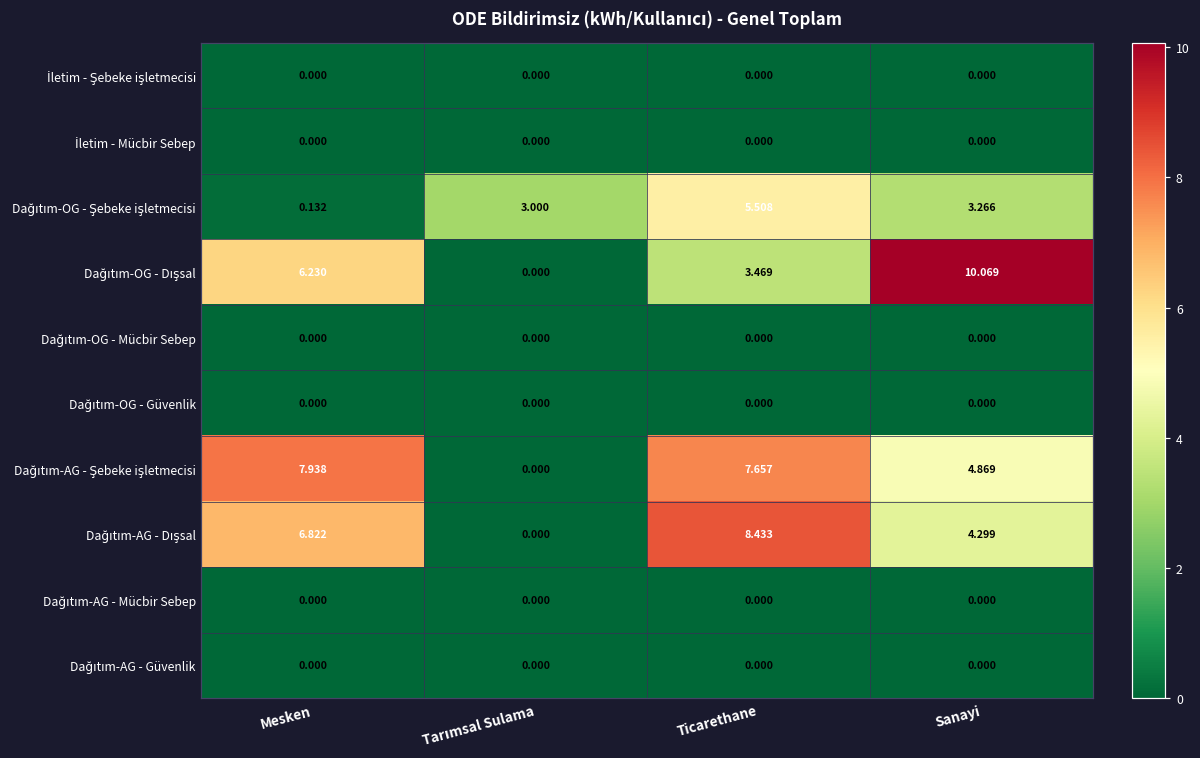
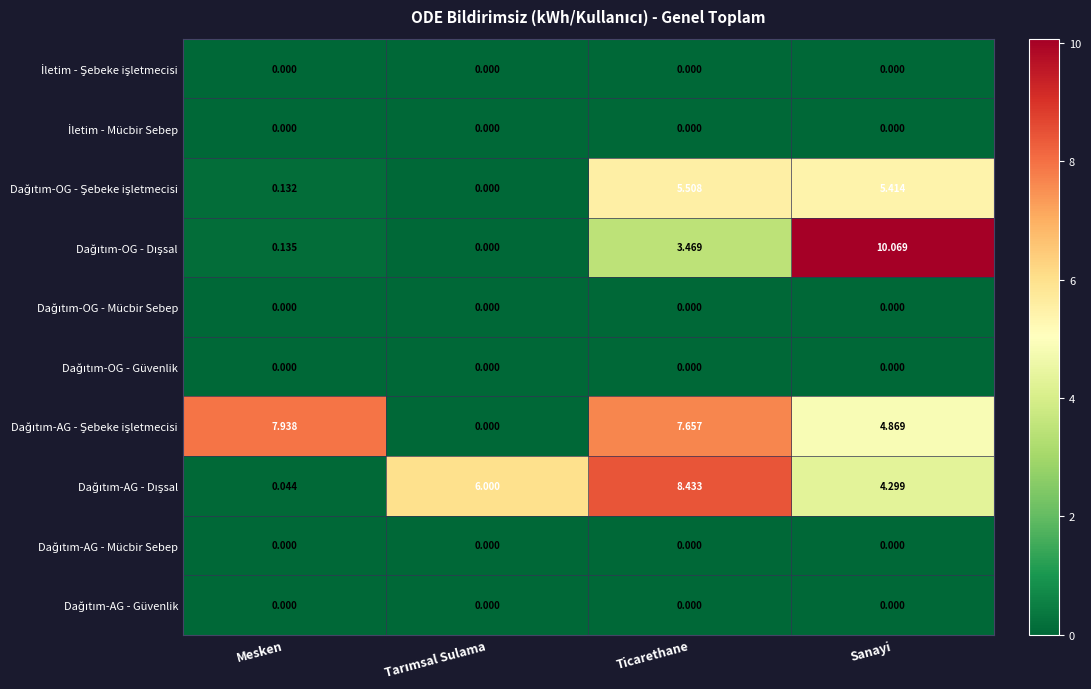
Dağıtım-OG - Şebeke işletmecisi, Tarımsal Sulama: 3.000 -> 0.000
Dağıtım-OG - Şebeke işletmecisi, Sanayi: 3.266 -> 5.414
Dağıtım-OG - Dışsal, Mesken: 6.230 -> 0.135
Dağıtım-AG - Dışsal, Mesken: 6.822 -> 0.044
Dağıtım-AG - Dışsal, Tarımsal Sulama: 0.000 -> 6.000
